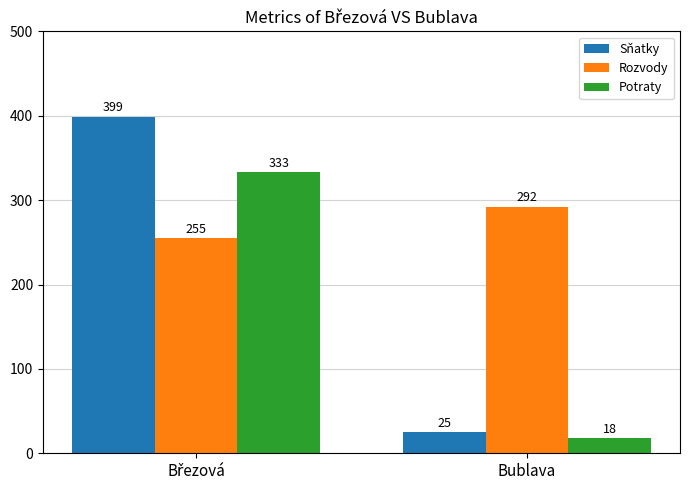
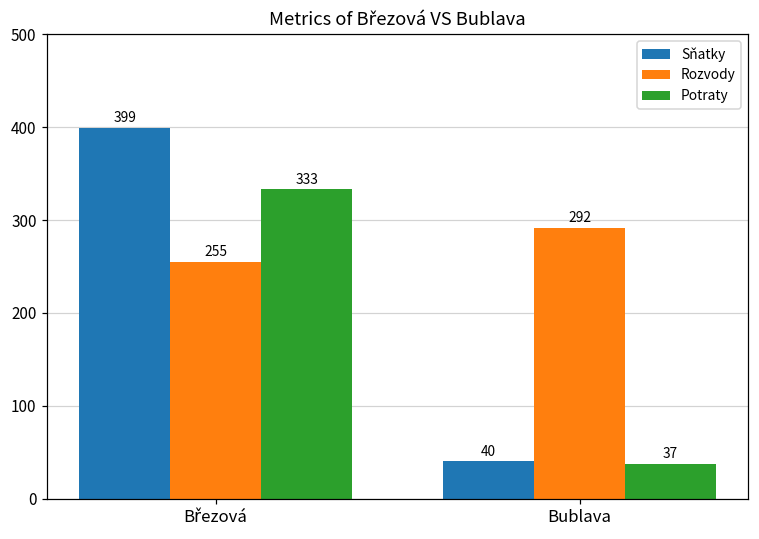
Sňatky, Bublava: 25 -> 40
Potraty, Bublava: 18 -> 37
